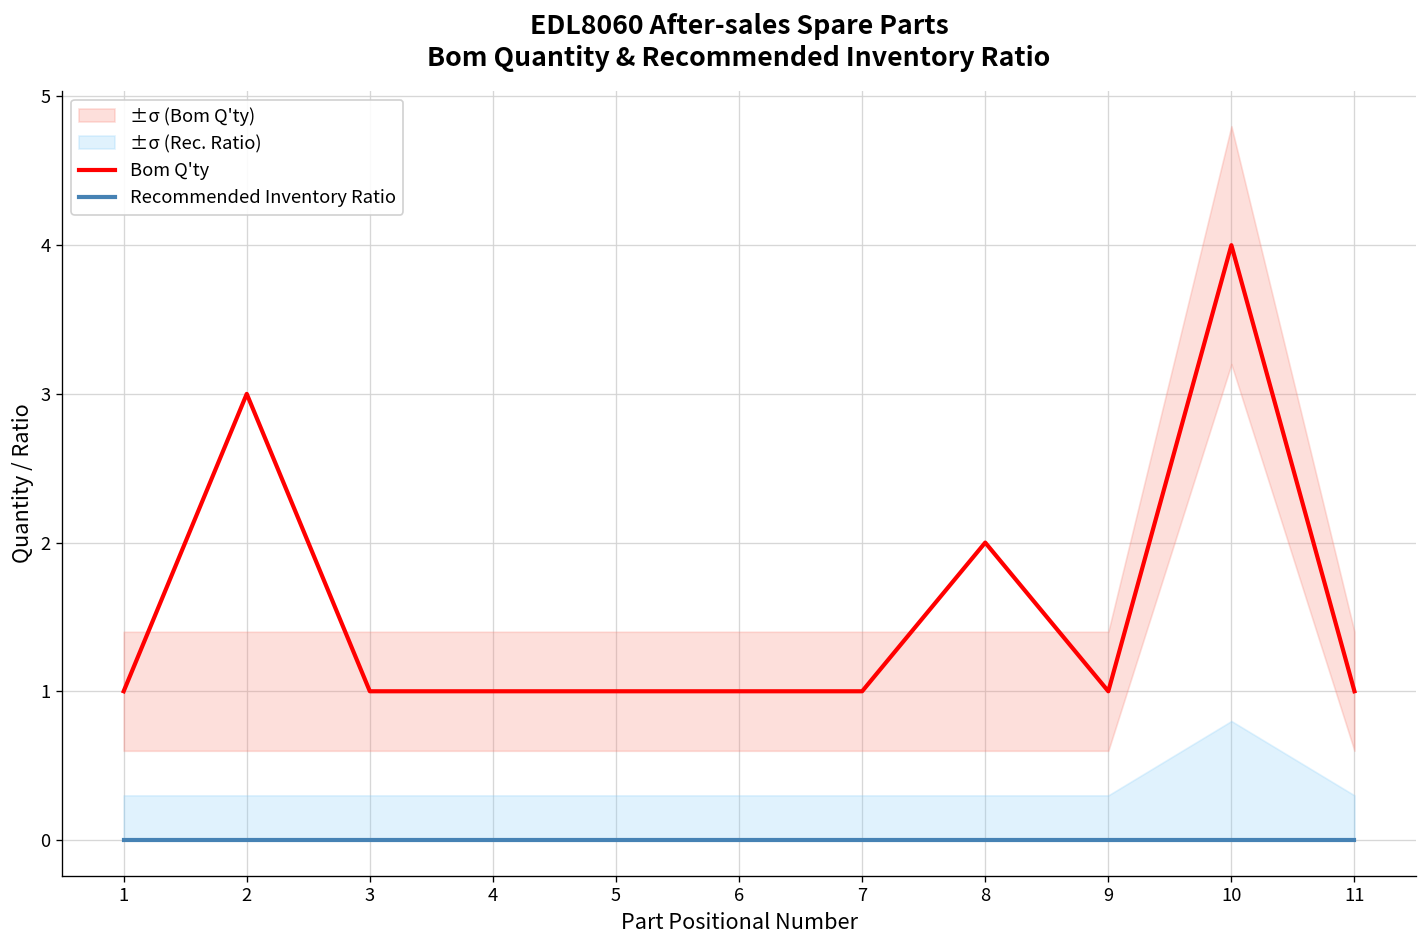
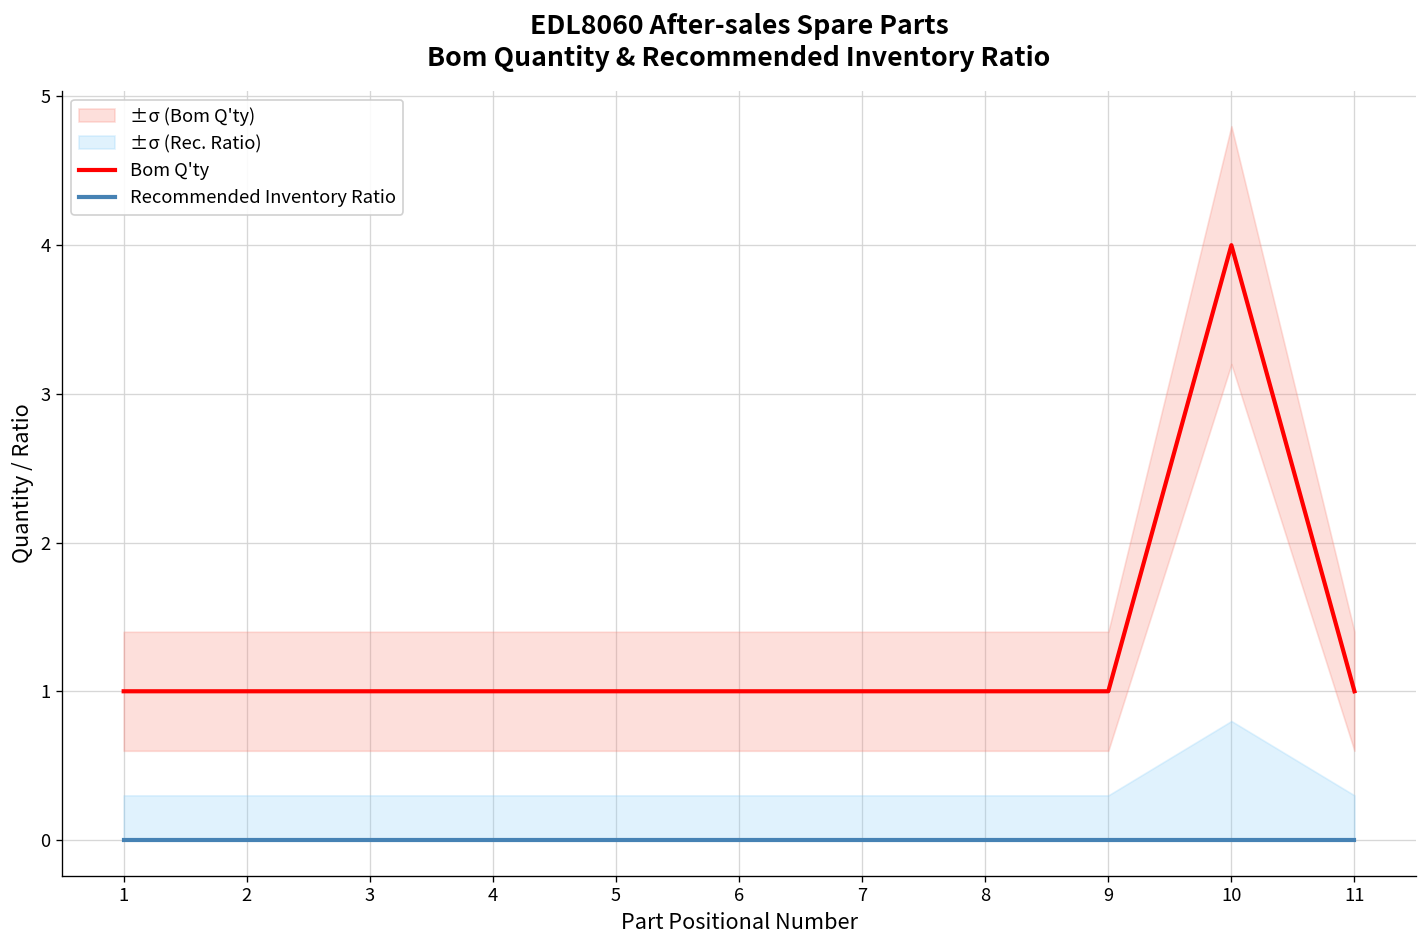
Bom Q'ty, 2: 3 -> 1
Bom Q'ty, 8: 2 -> 1
